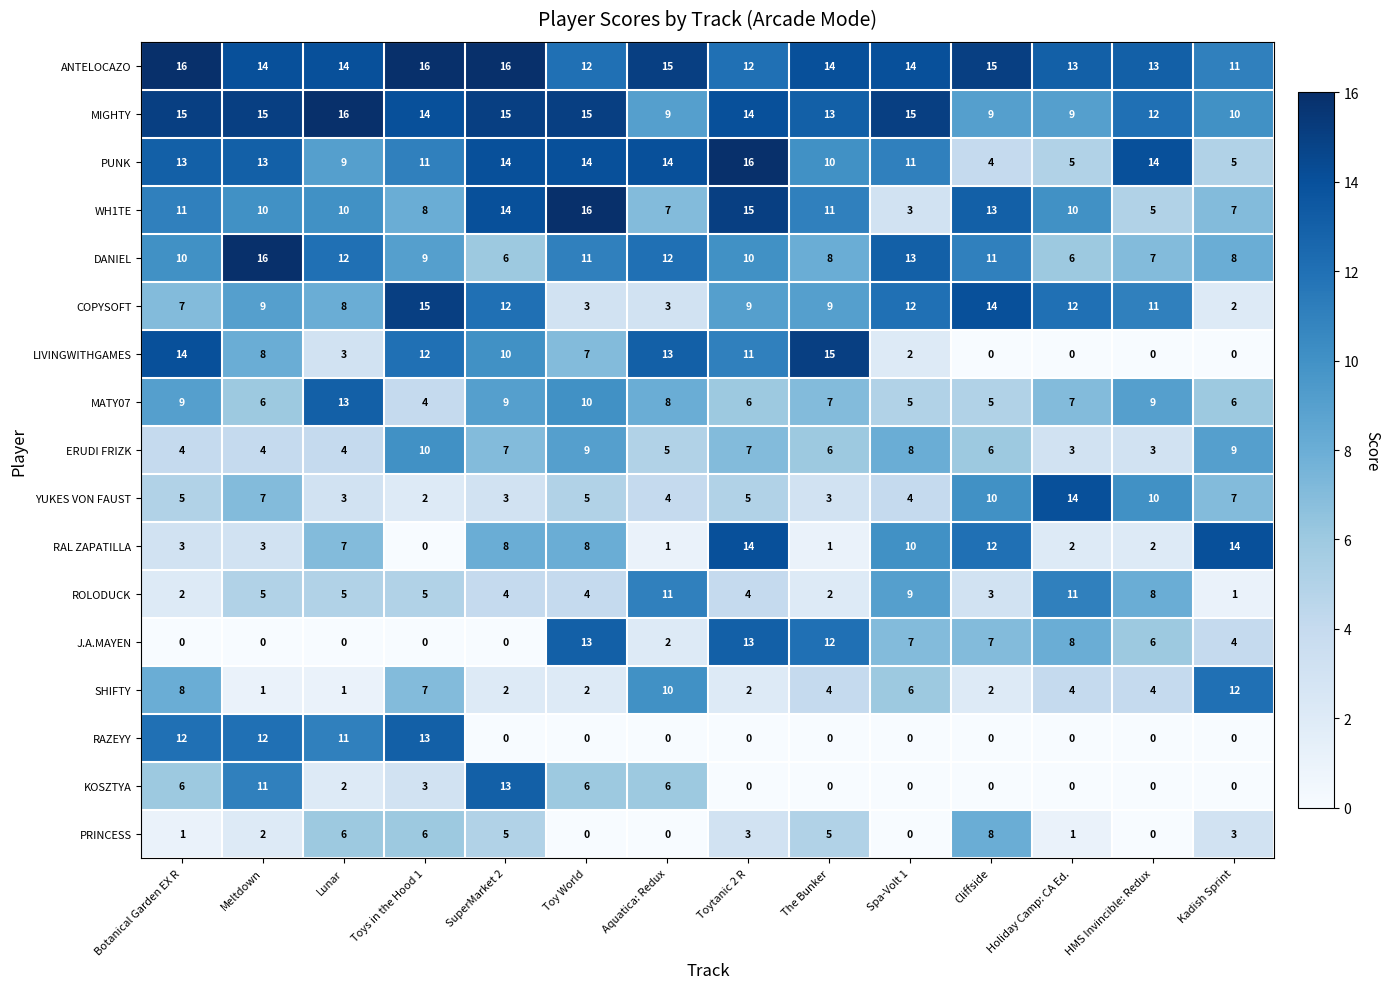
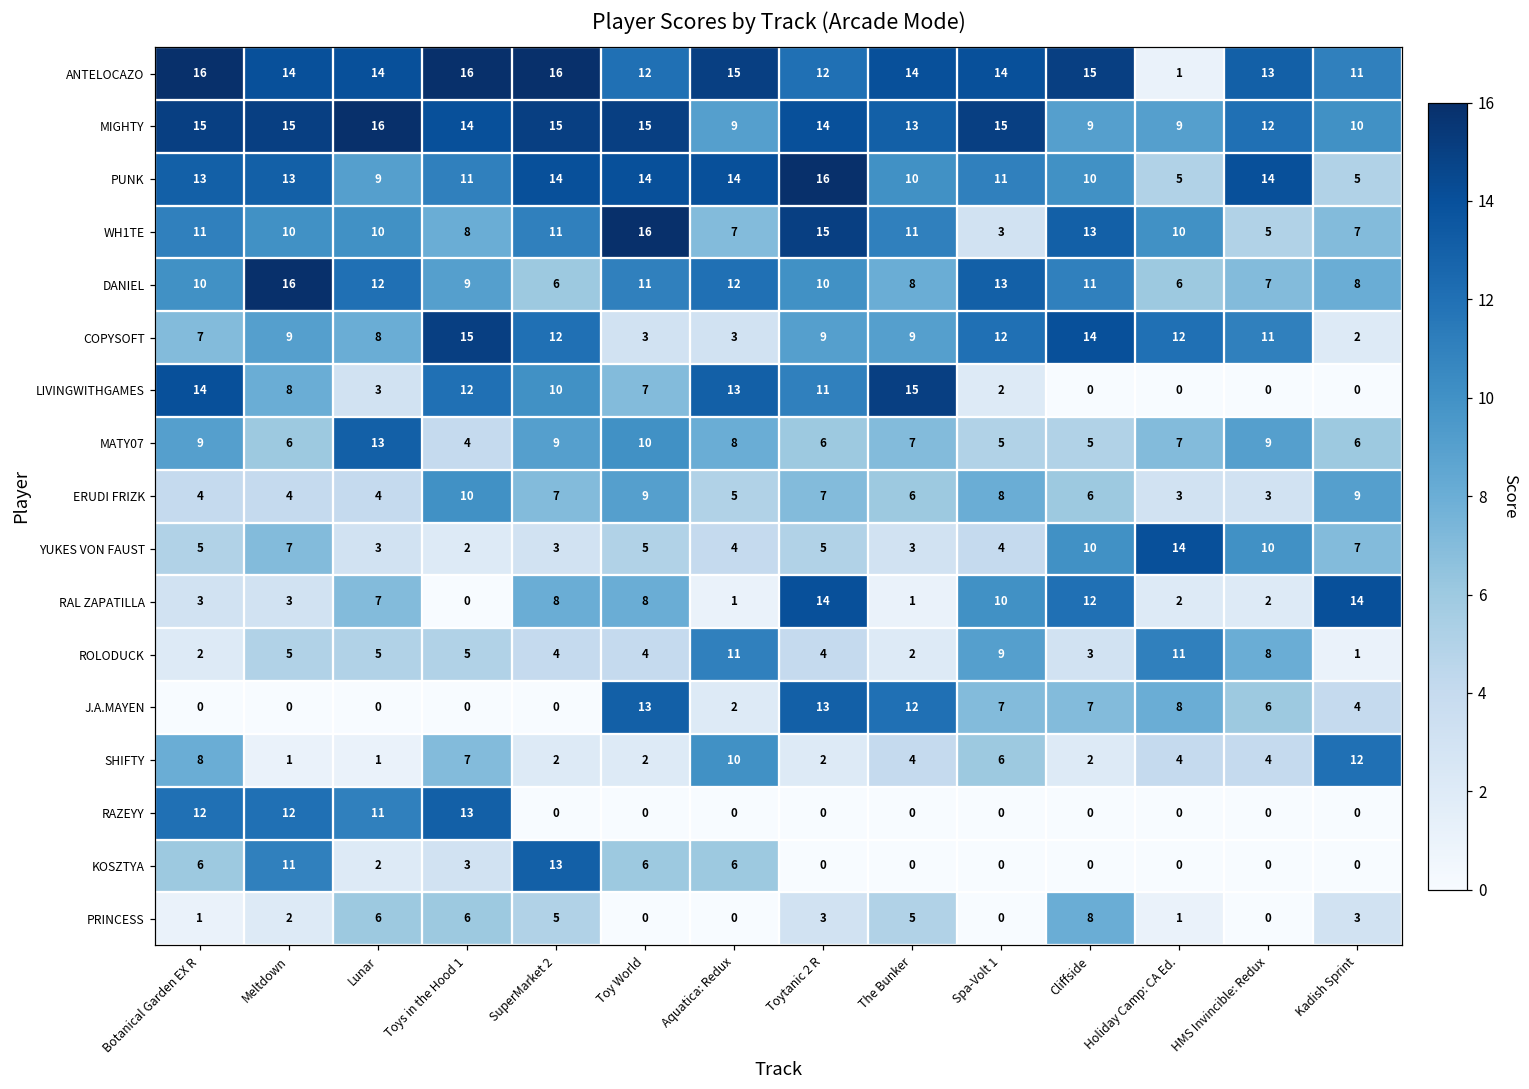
ANTELOCAZO, Holiday Camp: CA Ed.: 13 -> 1
PUNK, Cliffside: 4 -> 10
WH1TE, SuperMarket 2: 14 -> 11
